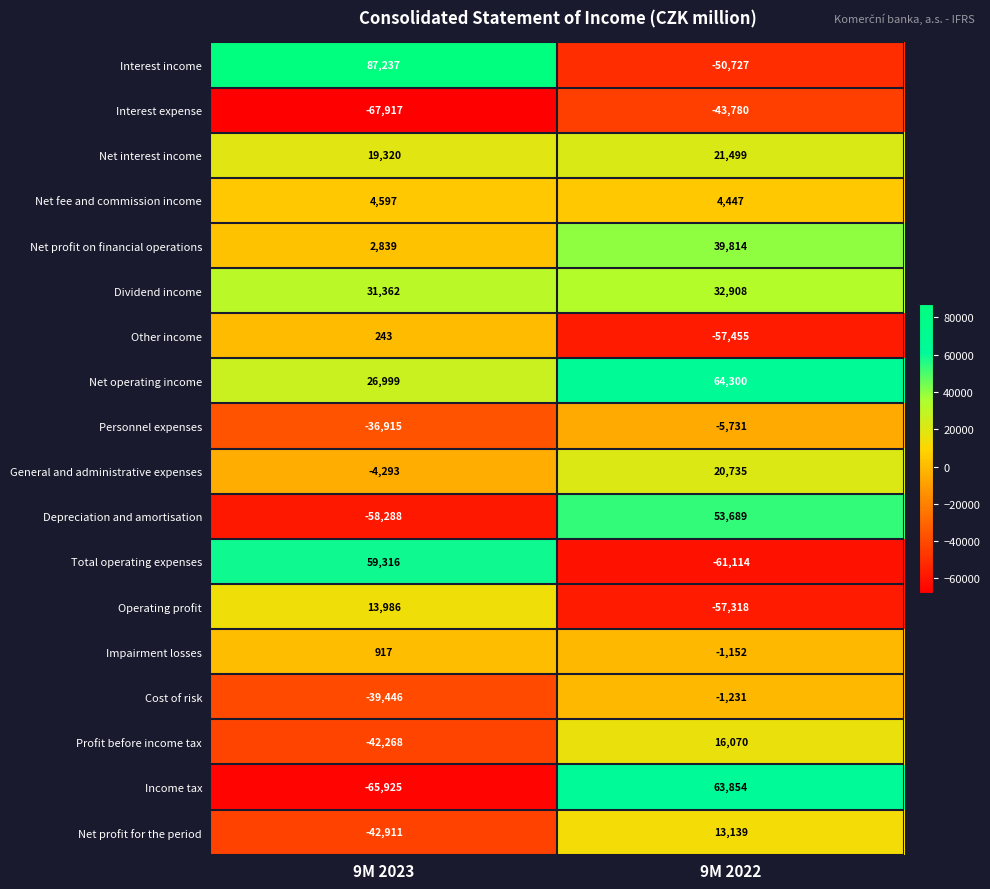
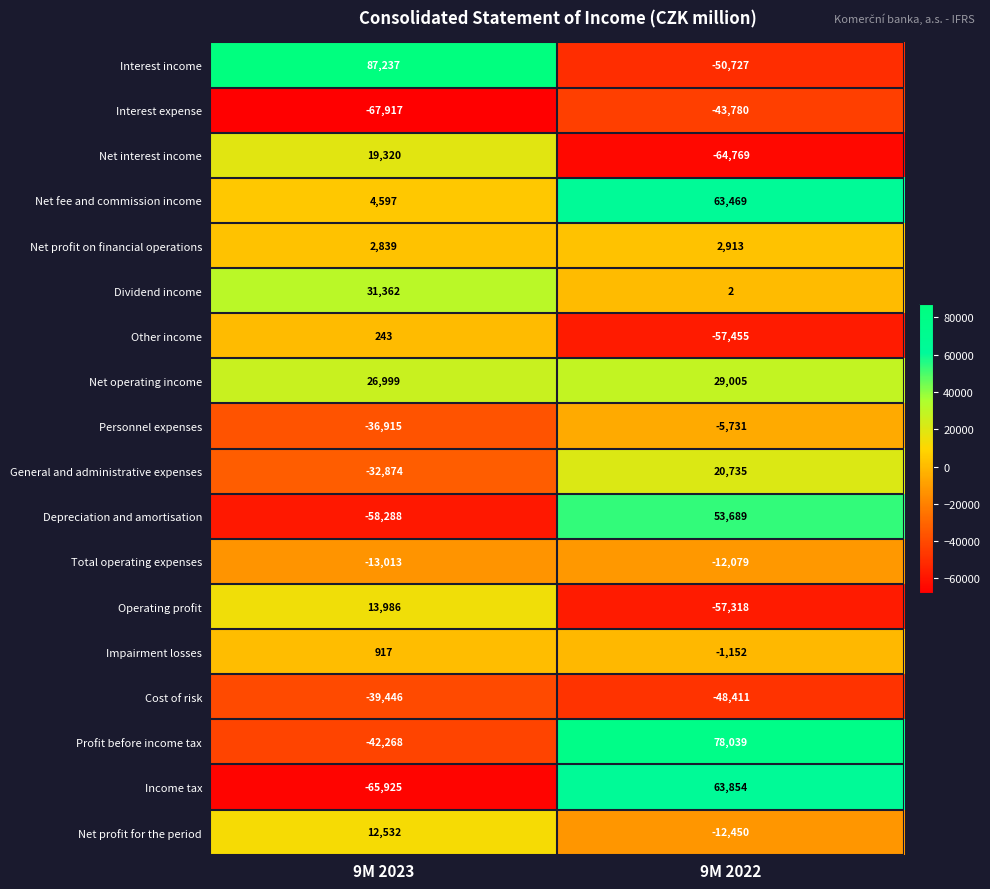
Net interest income, 9M 2022: 21,499 -> -64,769
Net fee and commission income, 9M 2022: 4,447 -> 63,469
Net profit on financial operations, 9M 2022: 39,814 -> 2,913
Dividend income, 9M 2022: 32,908 -> 2
Net operating income, 9M 2022: 64,300 -> 29,005
General and administrative expenses, 9M 2023: -4,293 -> -32,874
Total operating expenses, 9M 2023: 59,316 -> -13,013
Total operating expenses, 9M 2022: -61,114 -> -12,079
Cost of risk, 9M 2022: -1,231 -> -48,411
Profit before income tax, 9M 2022: 16,070 -> 78,039
Net profit for the period, 9M 2023: -42,911 -> 12,532
Net profit for the period, 9M 2022: 13,139 -> -12,450
